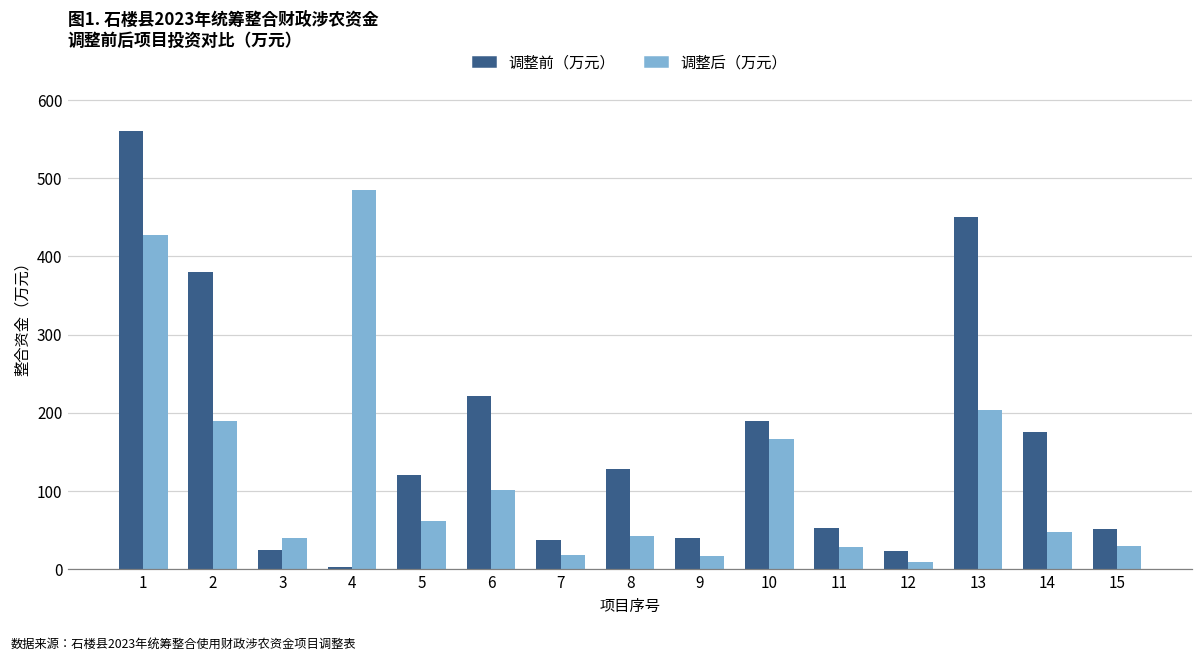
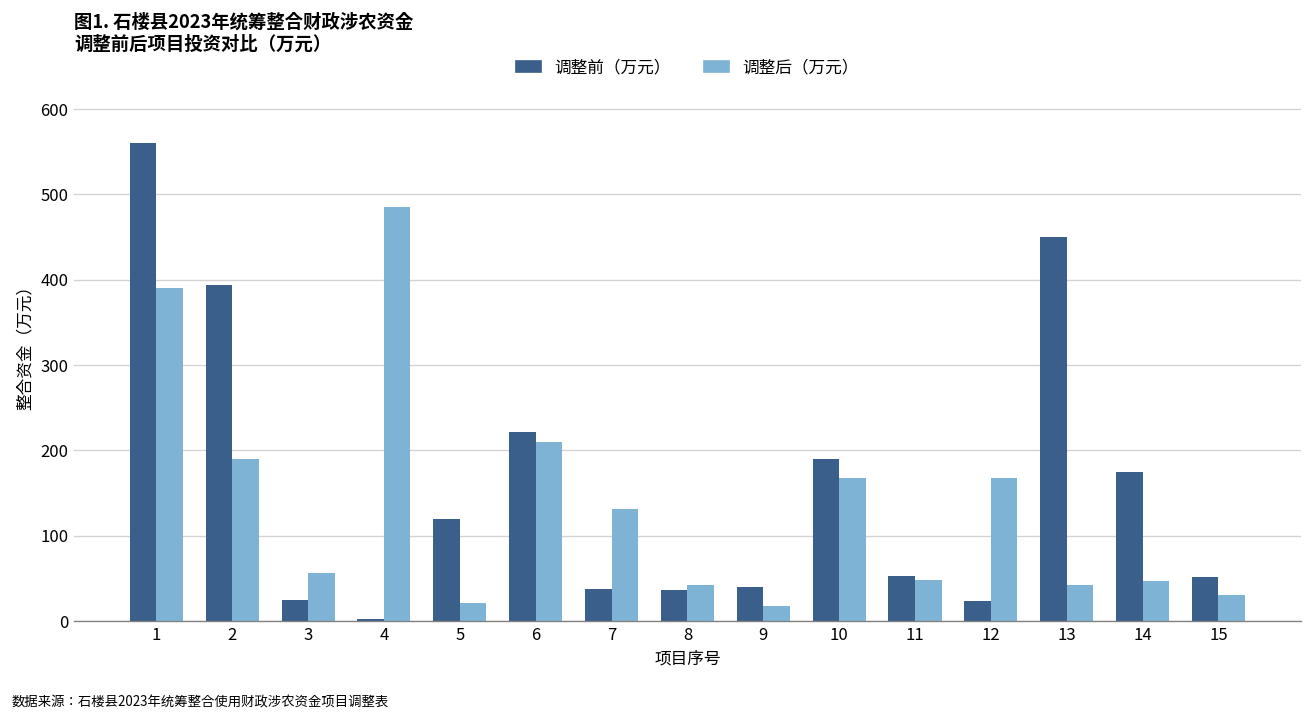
调整后（万元）, 1: 430 -> 390
调整前（万元）, 2: 380 -> 390
调整后（万元）, 3: 40 -> 60
调整后（万元）, 5: 60 -> 20
调整后（万元）, 6: 100 -> 210
调整后（万元）, 7: 20 -> 130
调整前（万元）, 8: 130 -> 40
调整后（万元）, 11: 30 -> 50
调整后（万元）, 12: 10 -> 170
调整后（万元）, 13: 200 -> 40
